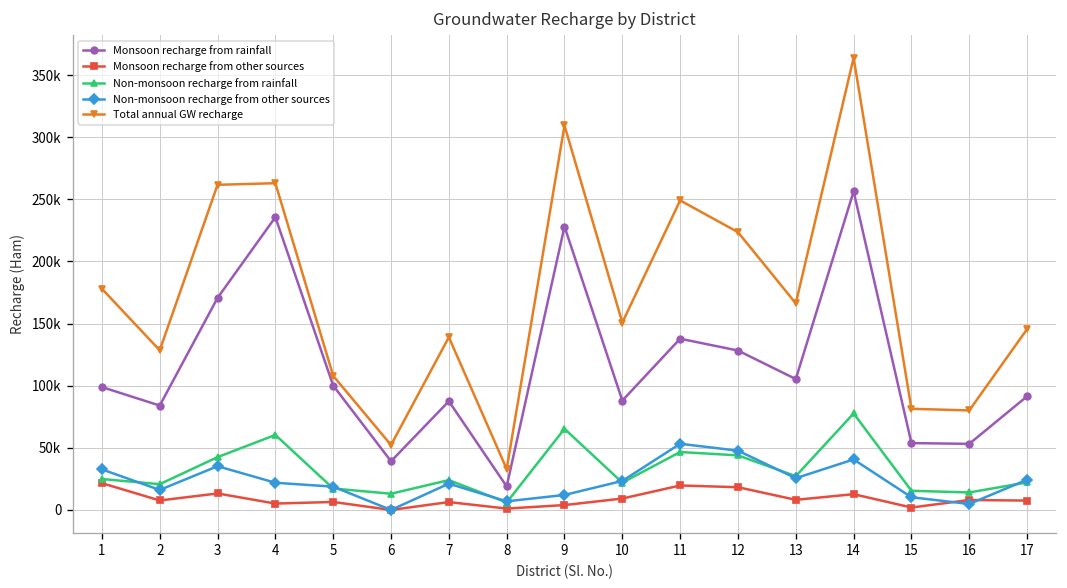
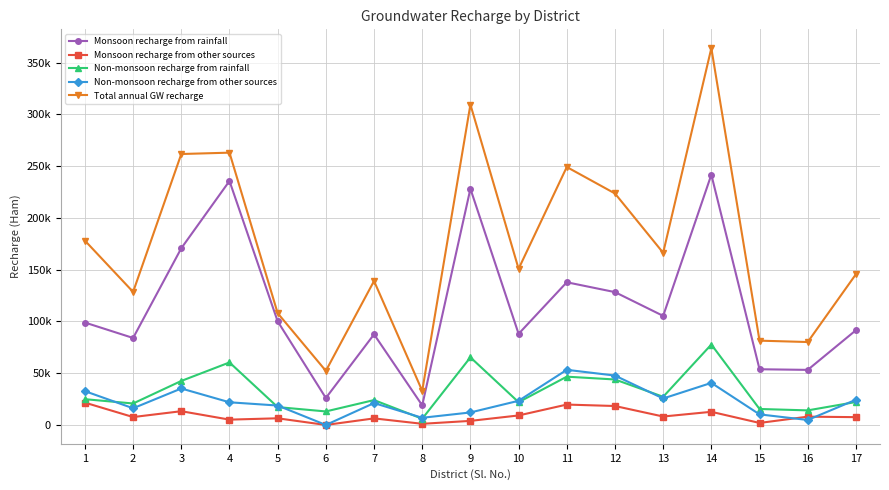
Monsoon recharge from rainfall, 6: 39000 -> 26000
Monsoon recharge from rainfall, 14: 256000 -> 242000
